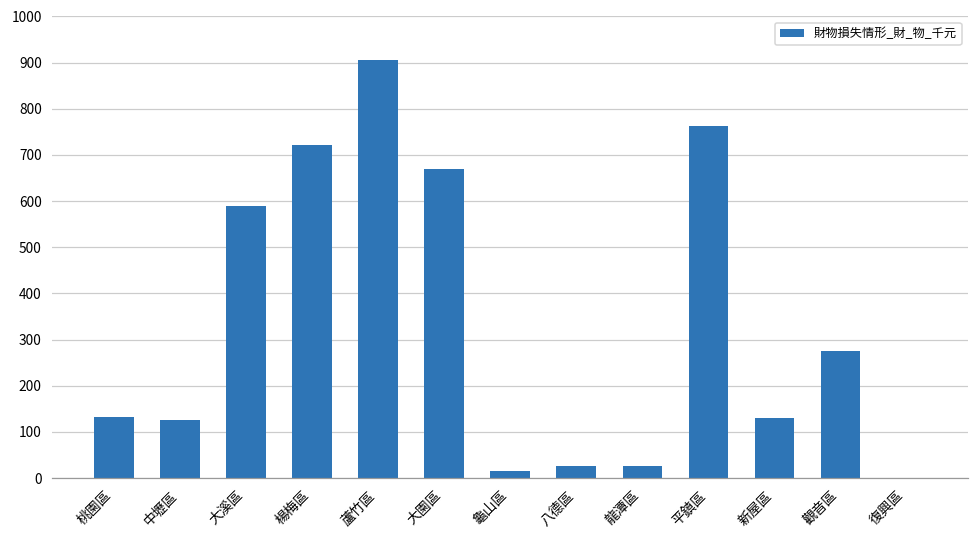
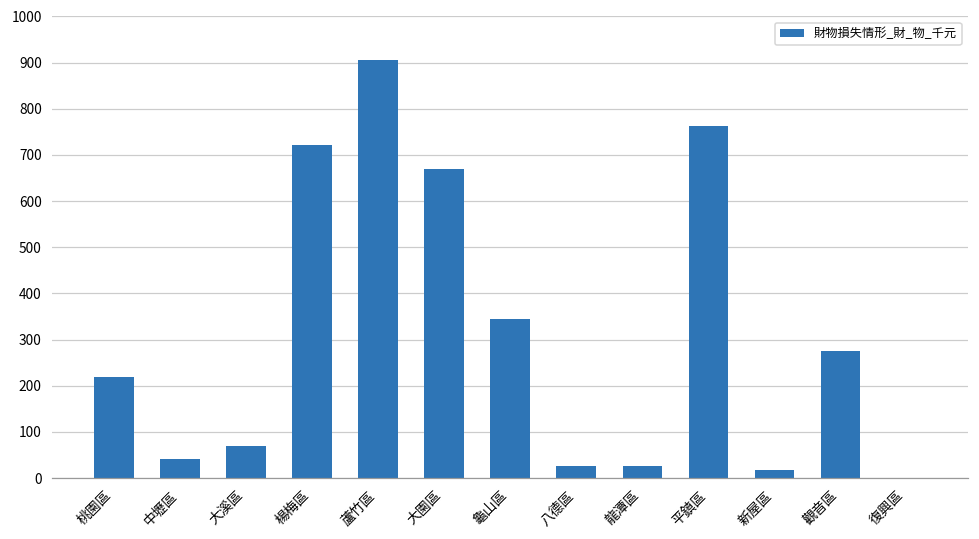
桃園區: 130 -> 220
中壢區: 130 -> 40
大溪區: 590 -> 70
龜山區: 20 -> 340
新屋區: 130 -> 20
